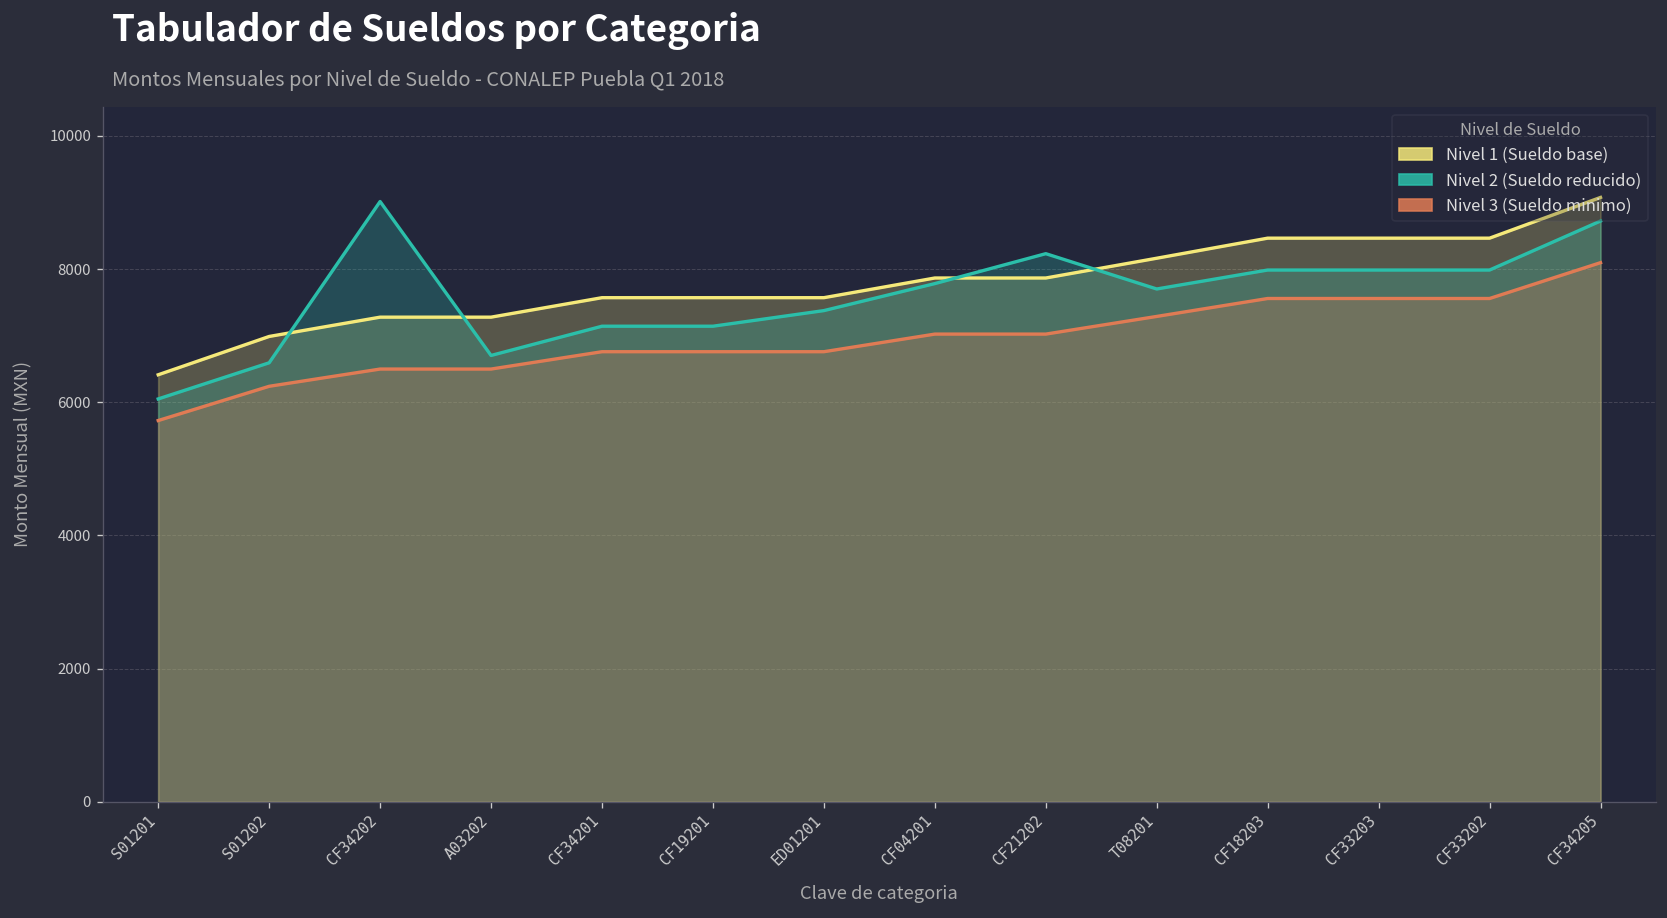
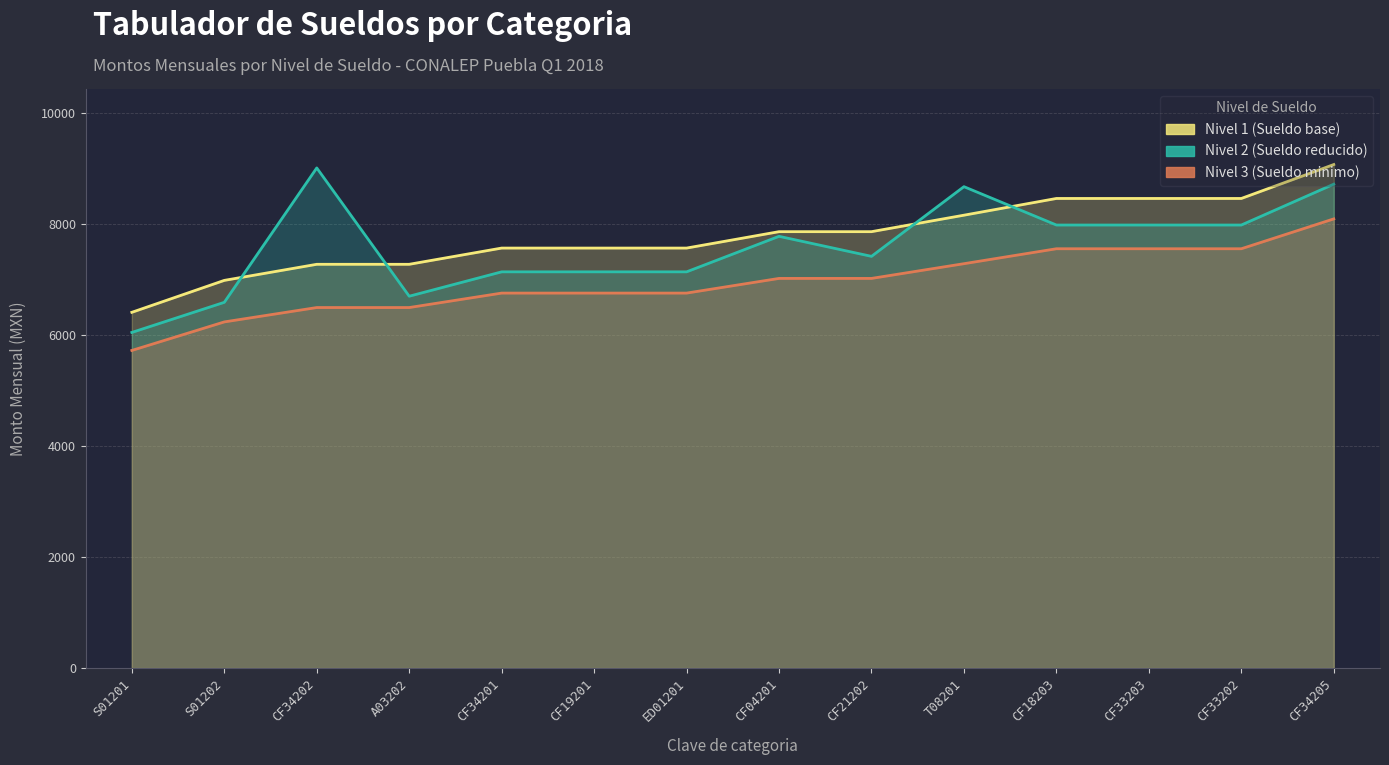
Nivel 2 (Sueldo reducido), ED01201: 7400 -> 7100
Nivel 2 (Sueldo reducido), CF21202: 8200 -> 7400
Nivel 2 (Sueldo reducido), T08201: 7700 -> 8700
